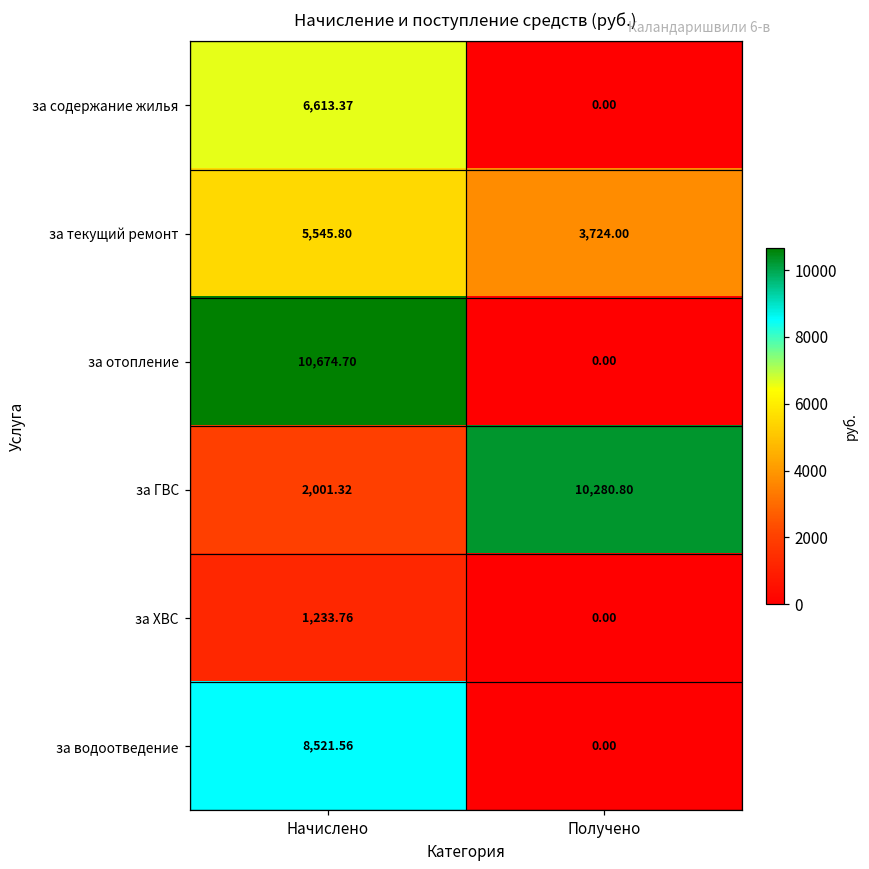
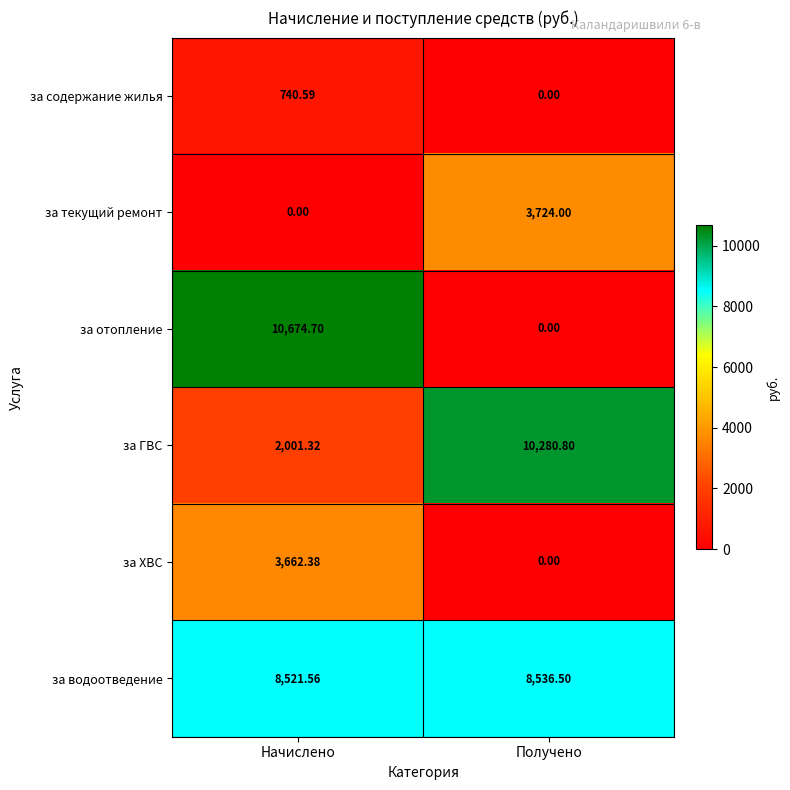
за содержание жилья, Начислено: 6,613.37 -> 740.59
за текущий ремонт, Начислено: 5,545.80 -> 0.00
за ХВС, Начислено: 1,233.76 -> 3,662.38
за водоотведение, Получено: 0.00 -> 8,536.50
